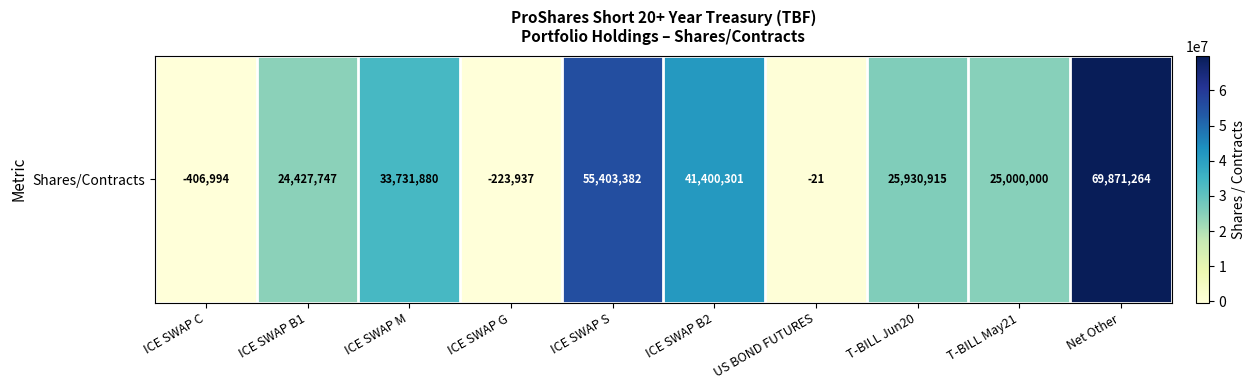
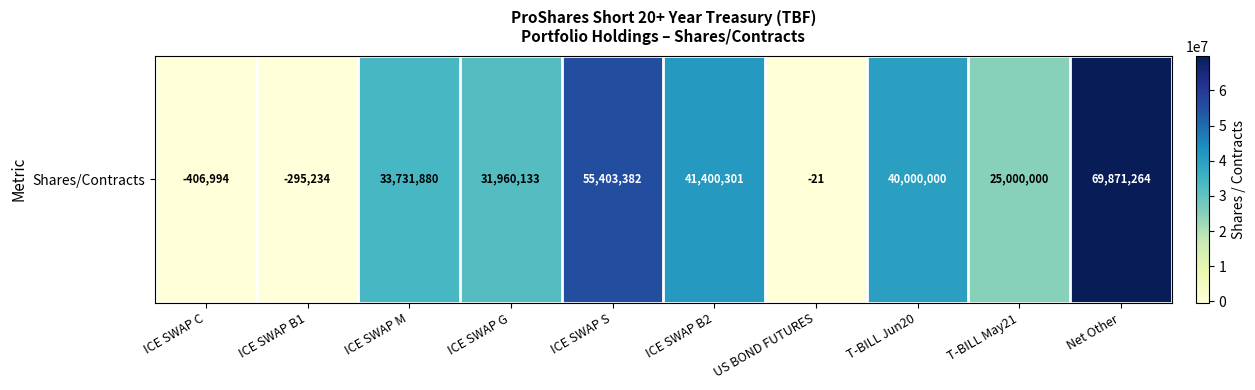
Shares/Contracts, ICE SWAP B1: 24,427,747 -> -295,234
Shares/Contracts, ICE SWAP G: -223,937 -> 31,960,133
Shares/Contracts, T-BILL Jun20: 25,930,915 -> 40,000,000
